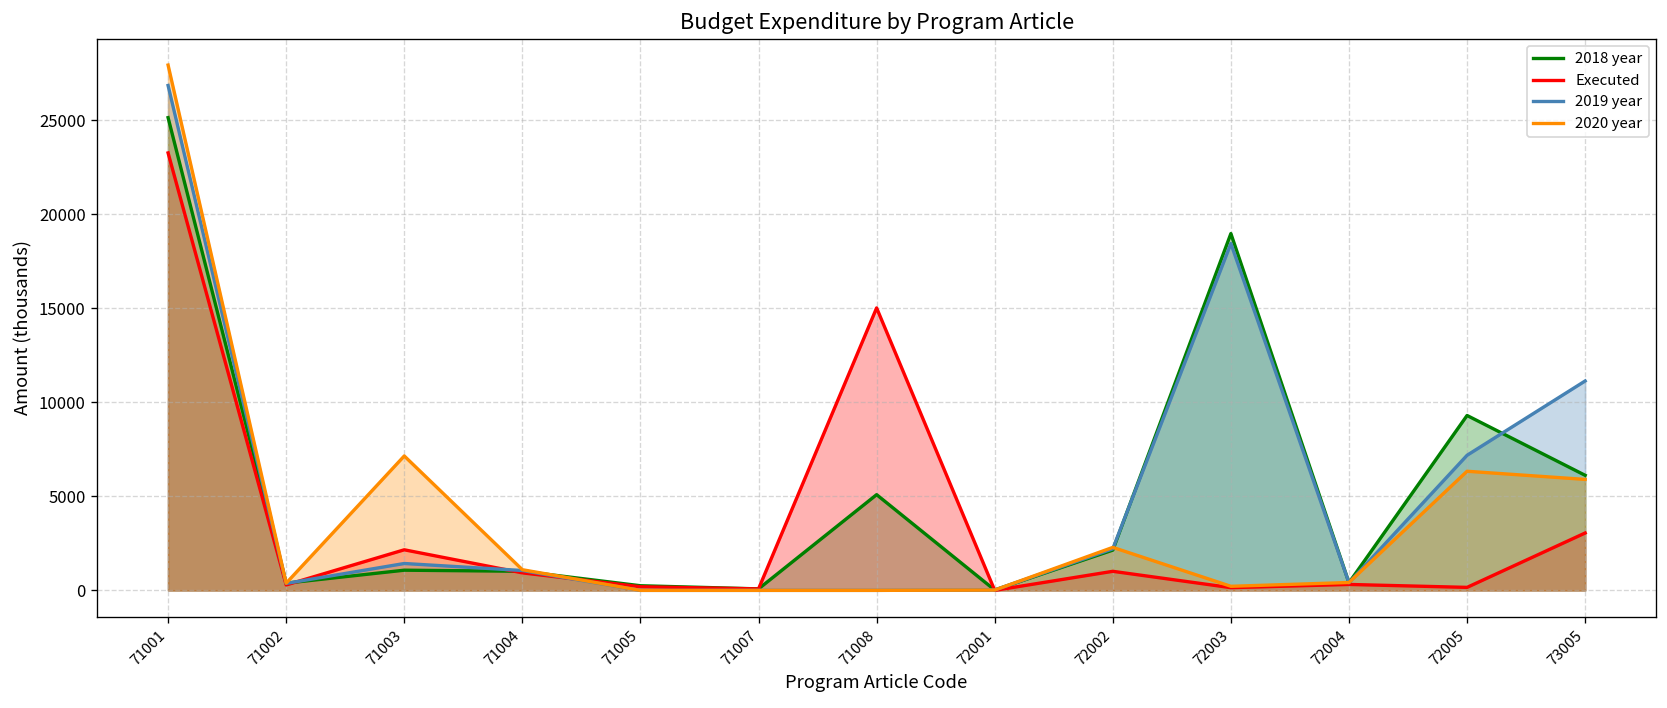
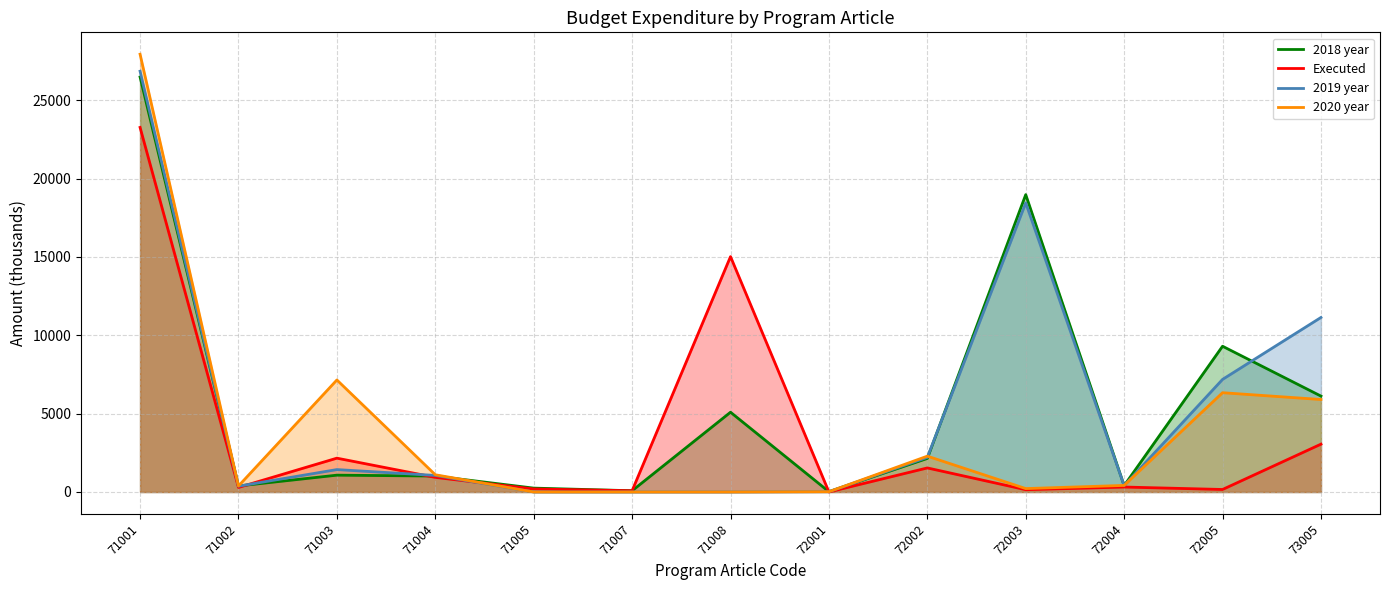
2018 year, 71001: 25100 -> 26500
Executed, 72002: 1000 -> 1500
